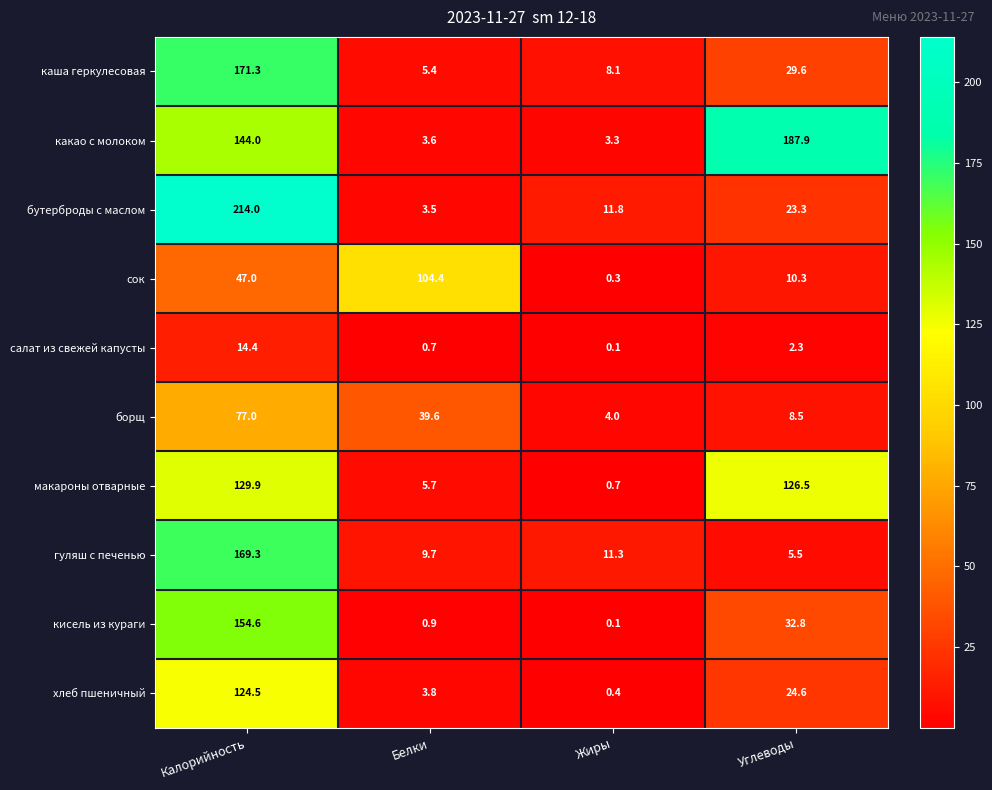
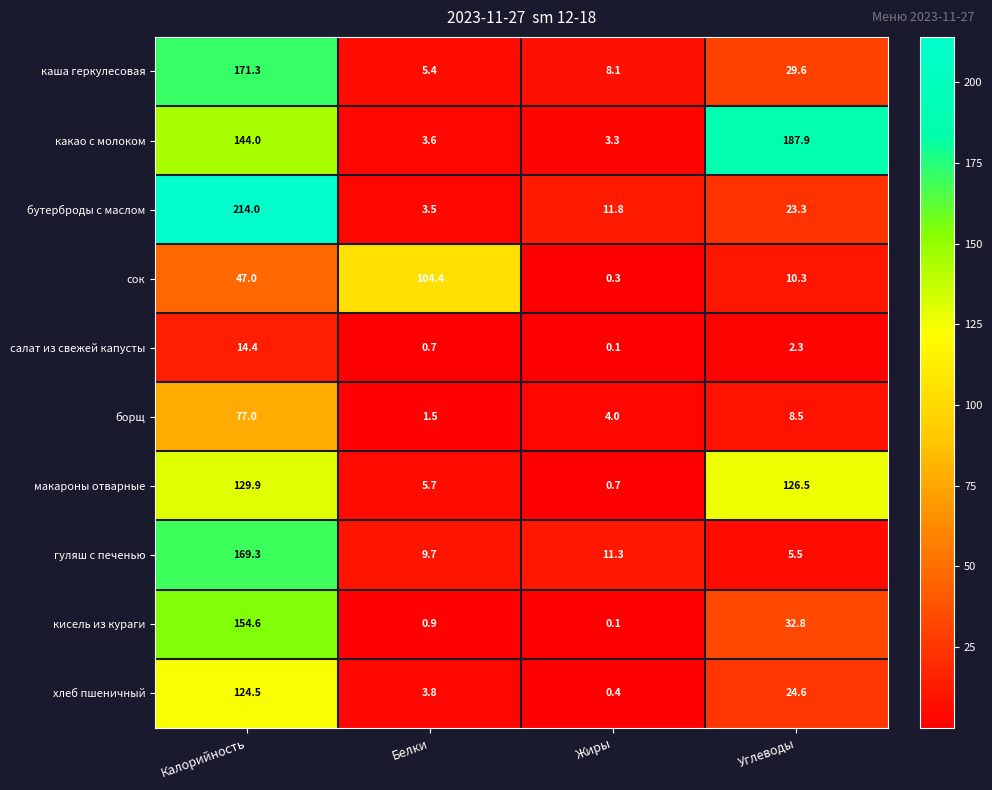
борщ, Белки: 39.6 -> 1.5
